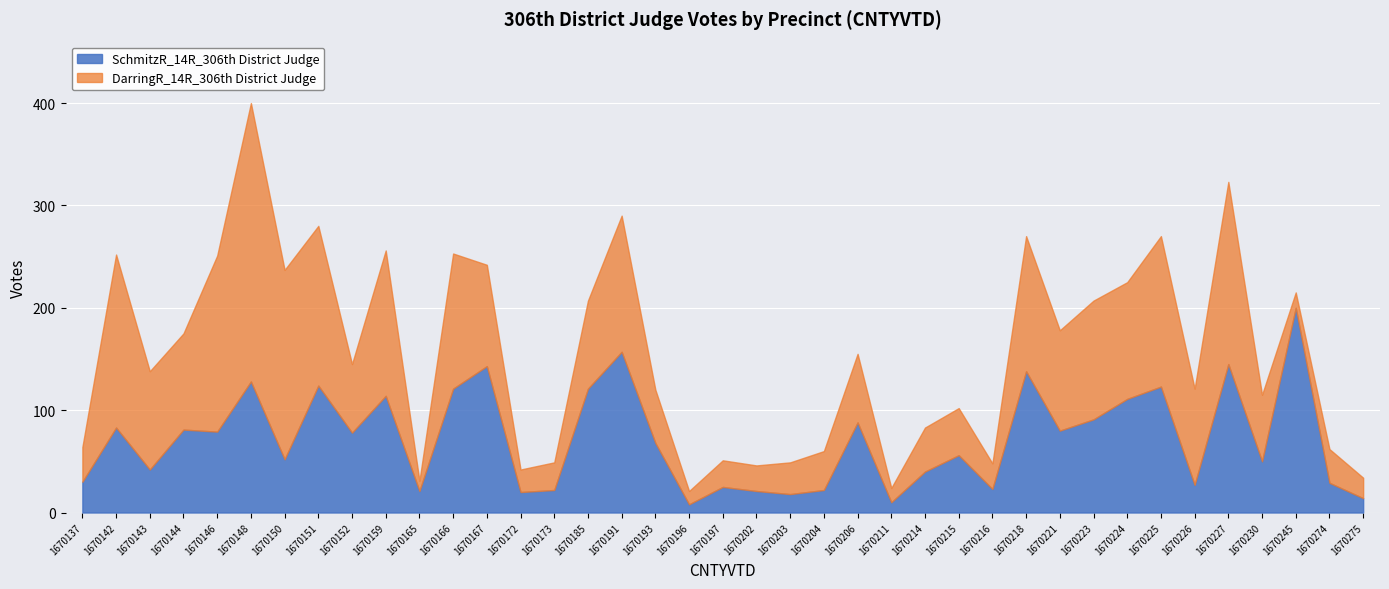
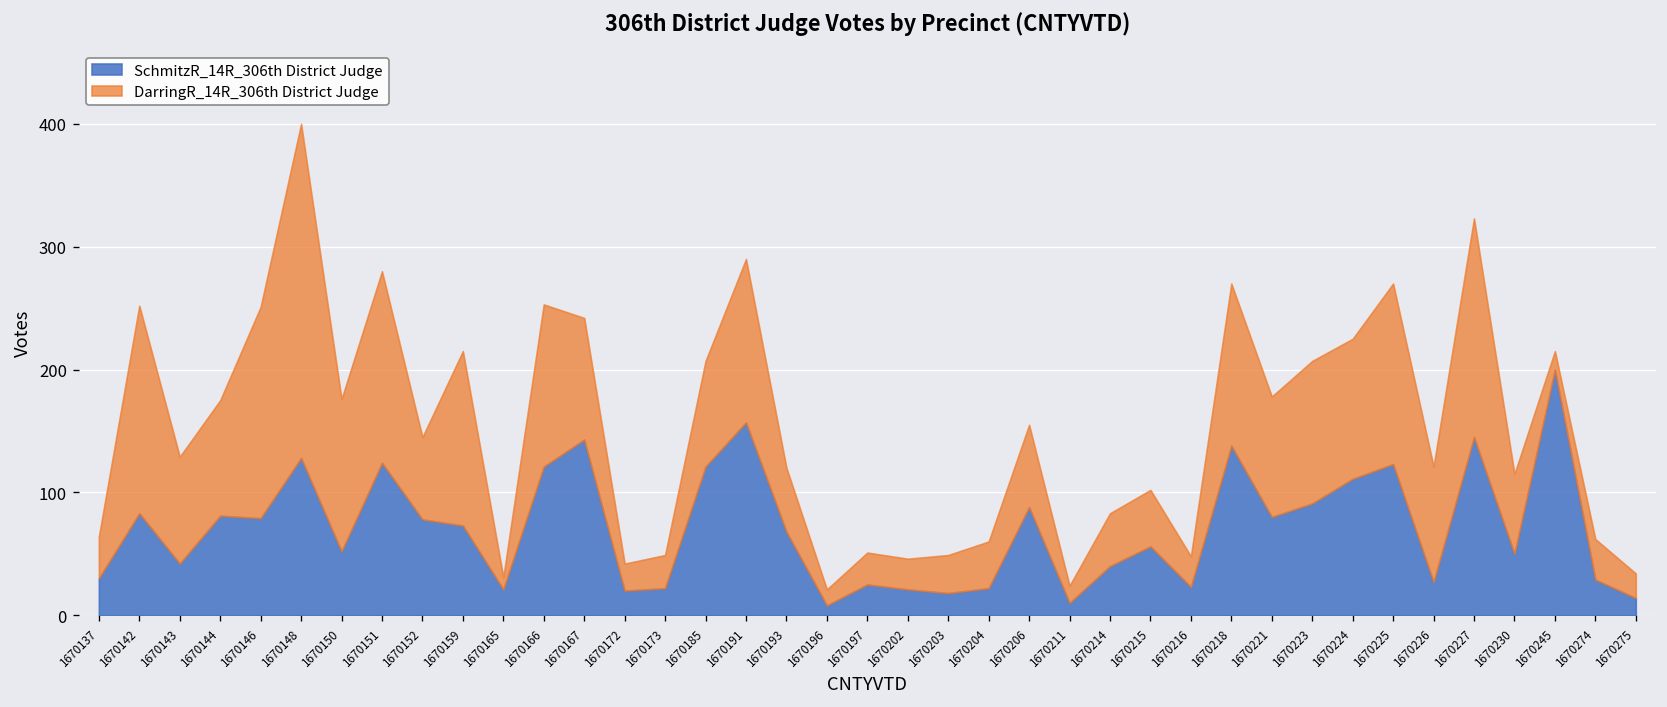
DarringR_14R_306th District Judge, 1670143: 96 -> 87
DarringR_14R_306th District Judge, 1670150: 185 -> 124
SchmitzR_14R_306th District Judge, 1670159: 114 -> 73
